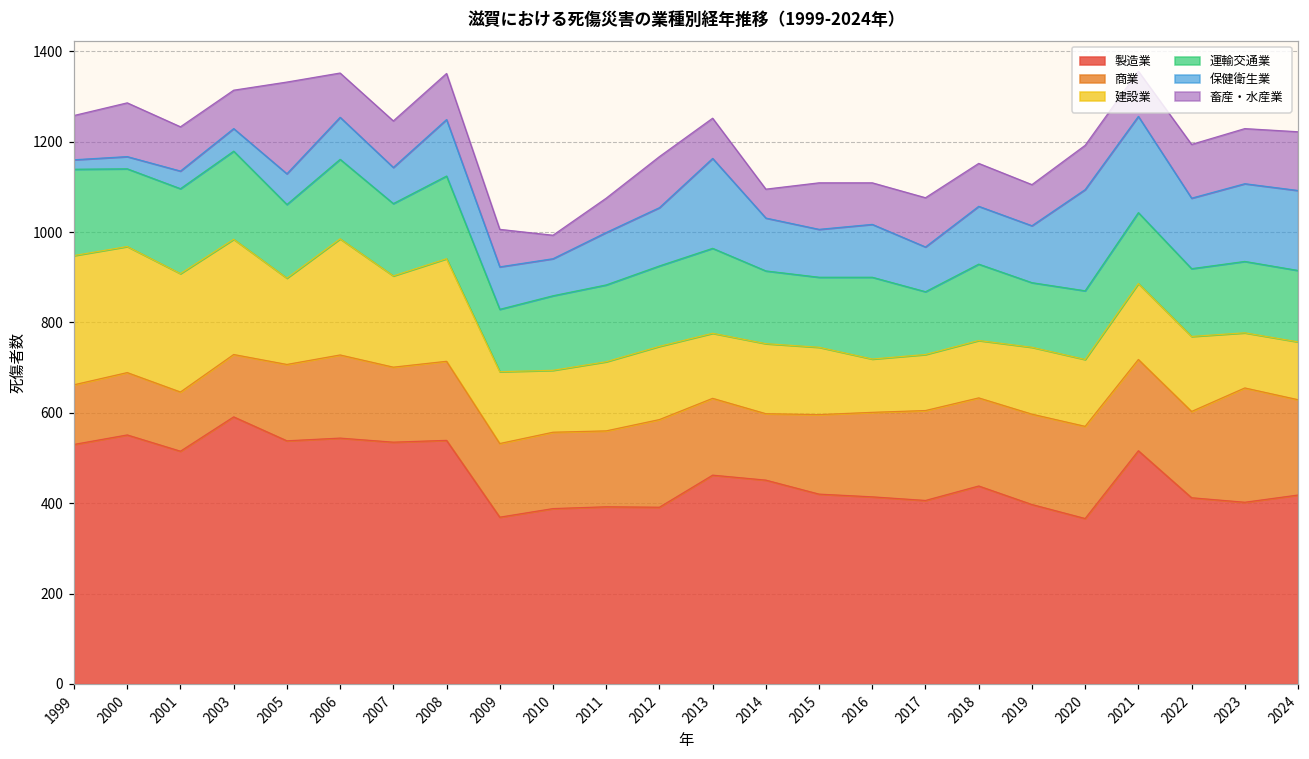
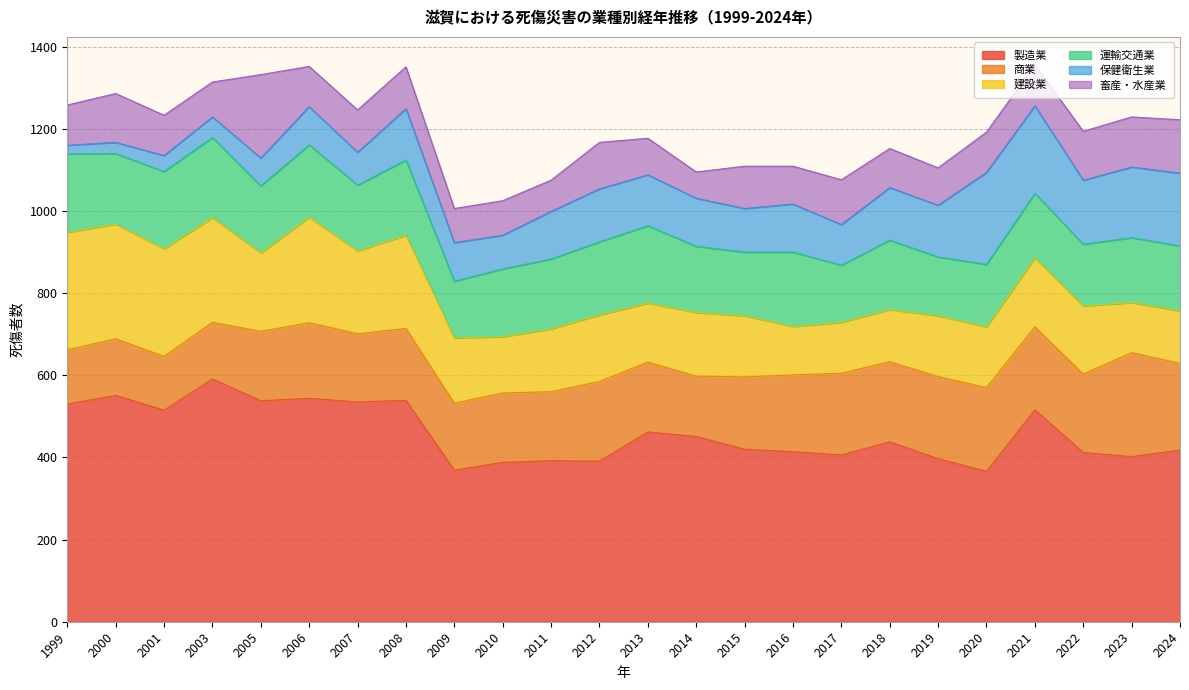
畜産・水産業, 2010: 50 -> 80
保健衛生業, 2013: 200 -> 120
